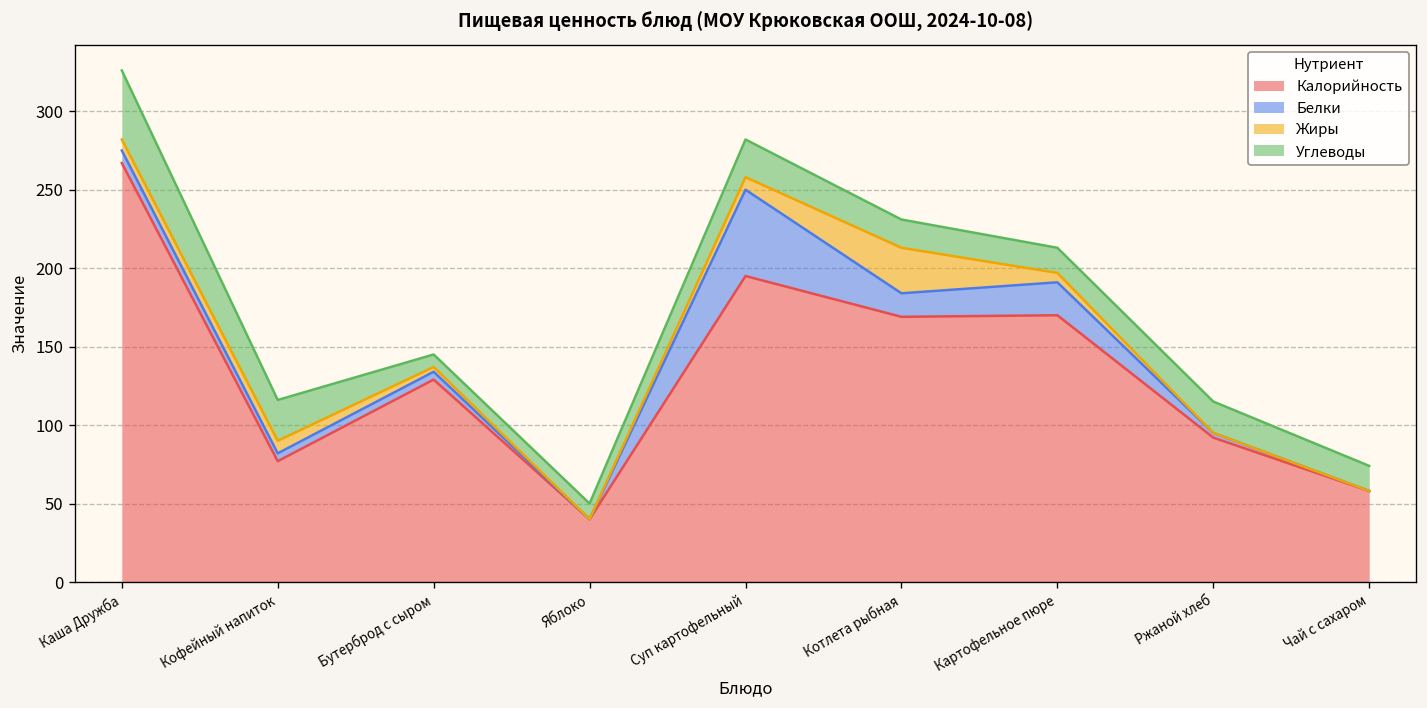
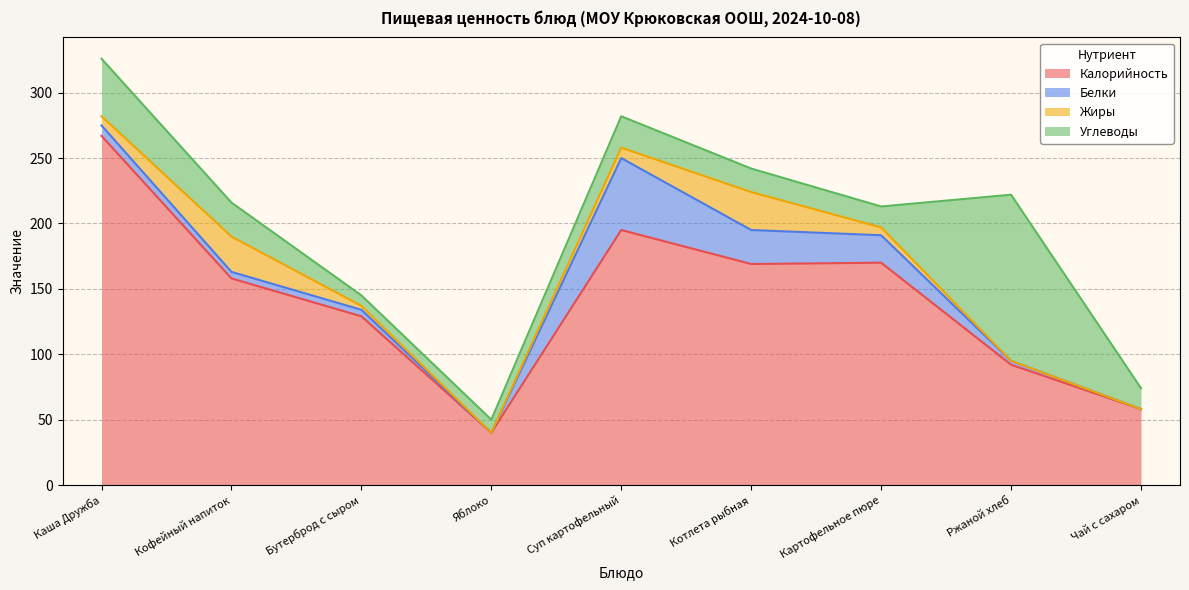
Калорийность, Кофейный напиток: 77 -> 158
Жиры, Кофейный напиток: 8 -> 27
Белки, Котлета рыбная: 15 -> 26
Углеводы, Ржаной хлеб: 20 -> 127
